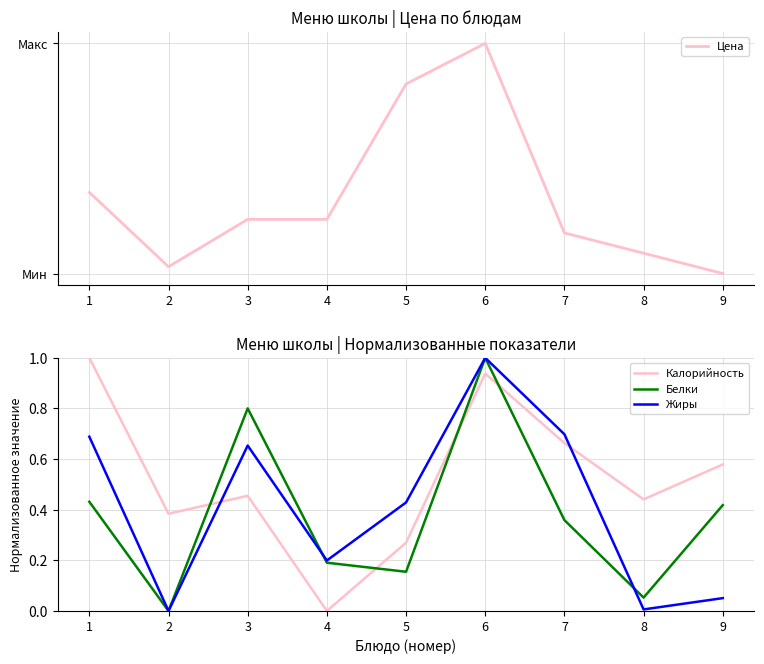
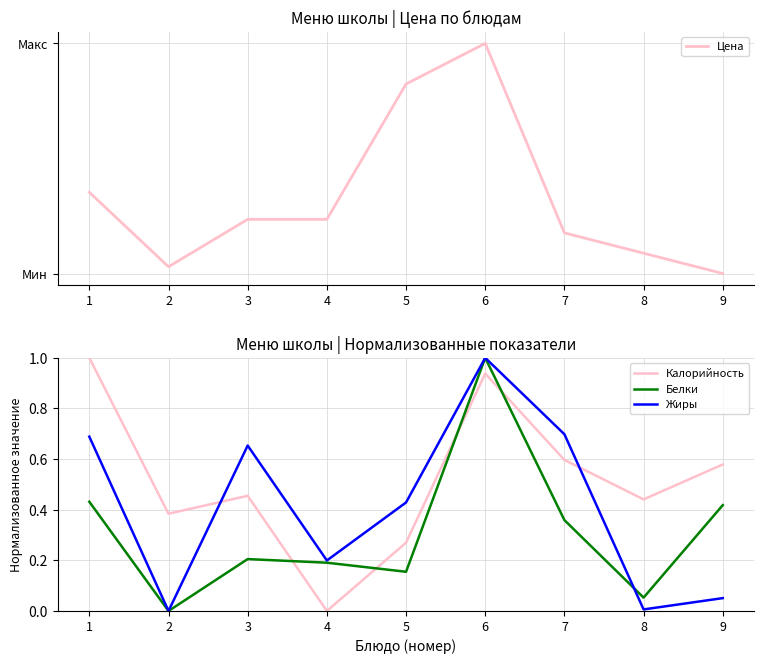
Меню школы | Нормализованные показатели, Белки, 3: 0.80 -> 0.21
Меню школы | Нормализованные показатели, Калорийность, 7: 0.66 -> 0.60
